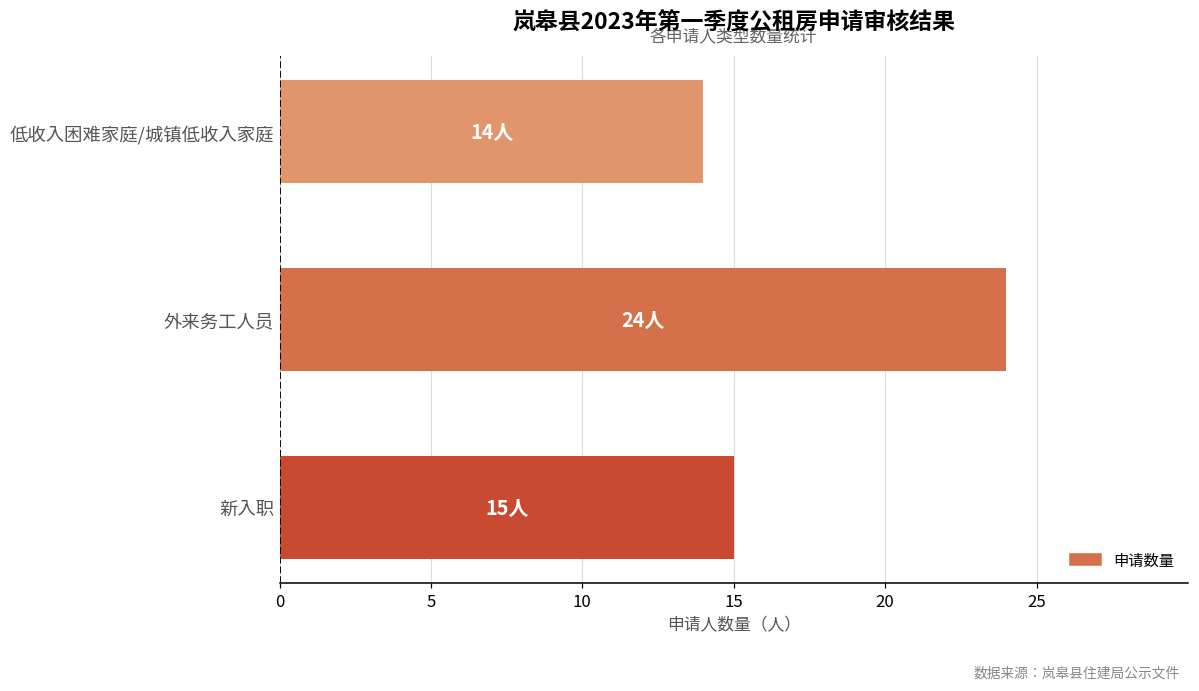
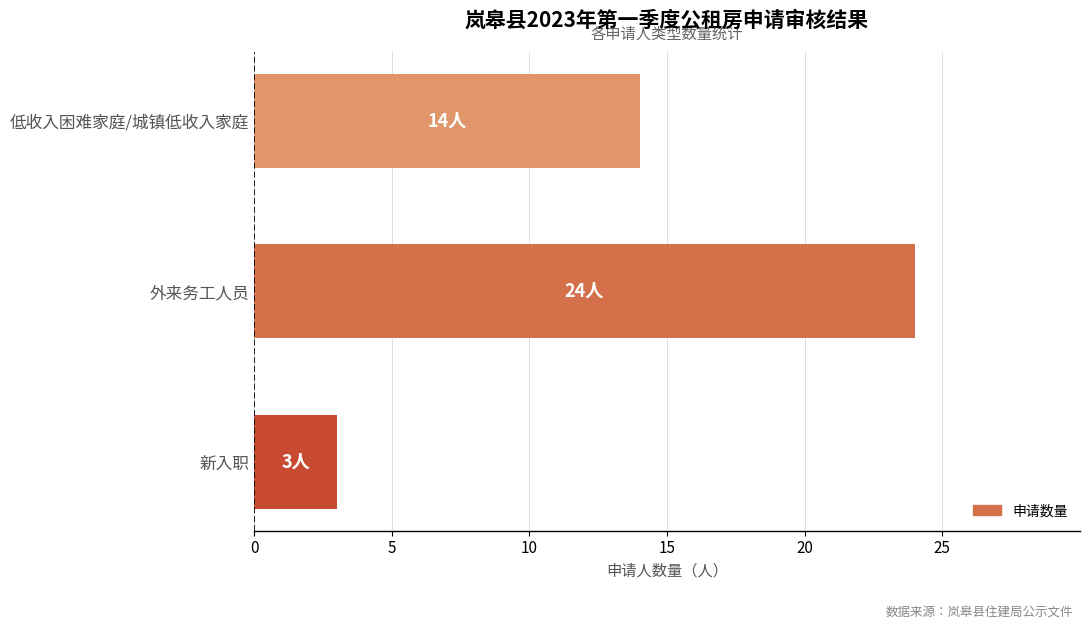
新入职: 15人 -> 3人
